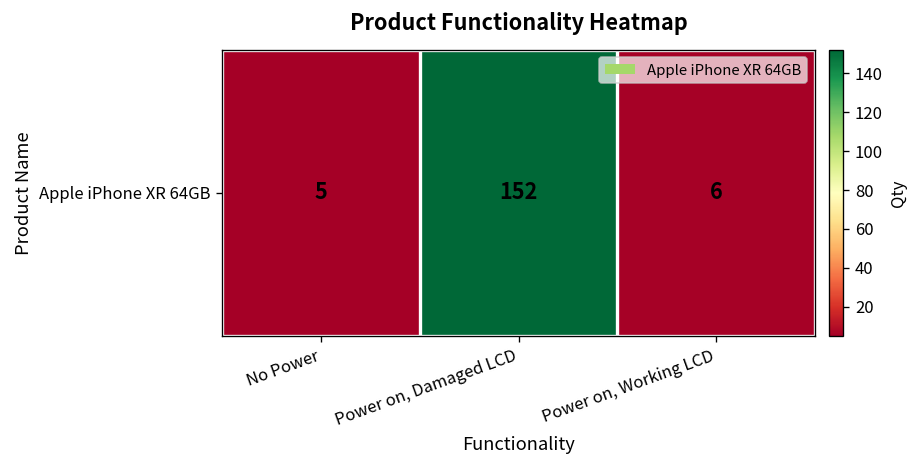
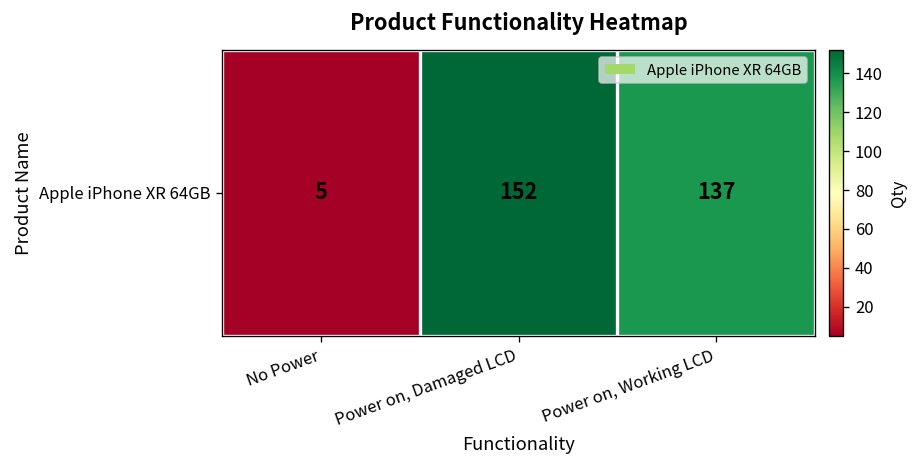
Apple iPhone XR 64GB, Power on, Working LCD: 6 -> 137
